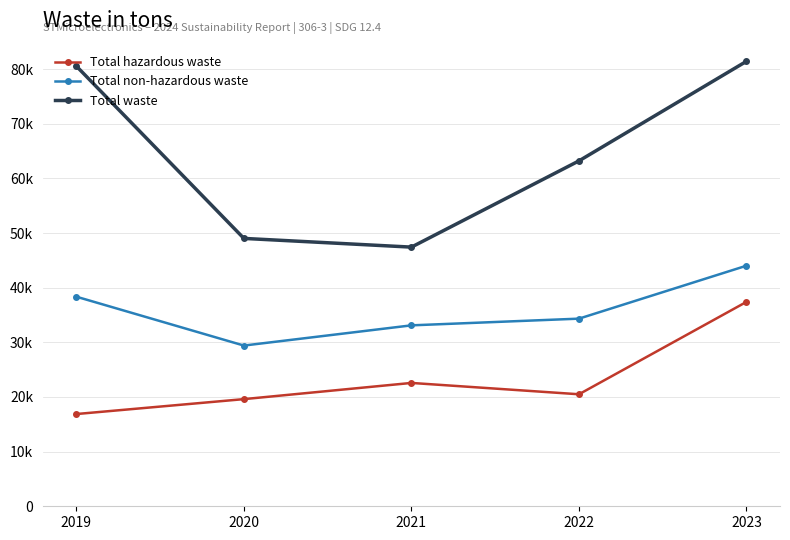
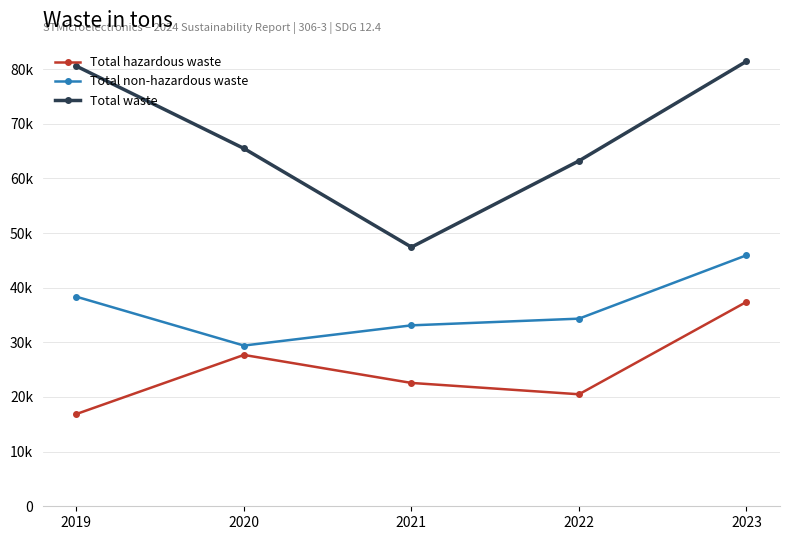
Total hazardous waste, 2020: 20000 -> 28000
Total waste, 2020: 49000 -> 65000
Total non-hazardous waste, 2023: 44000 -> 46000
